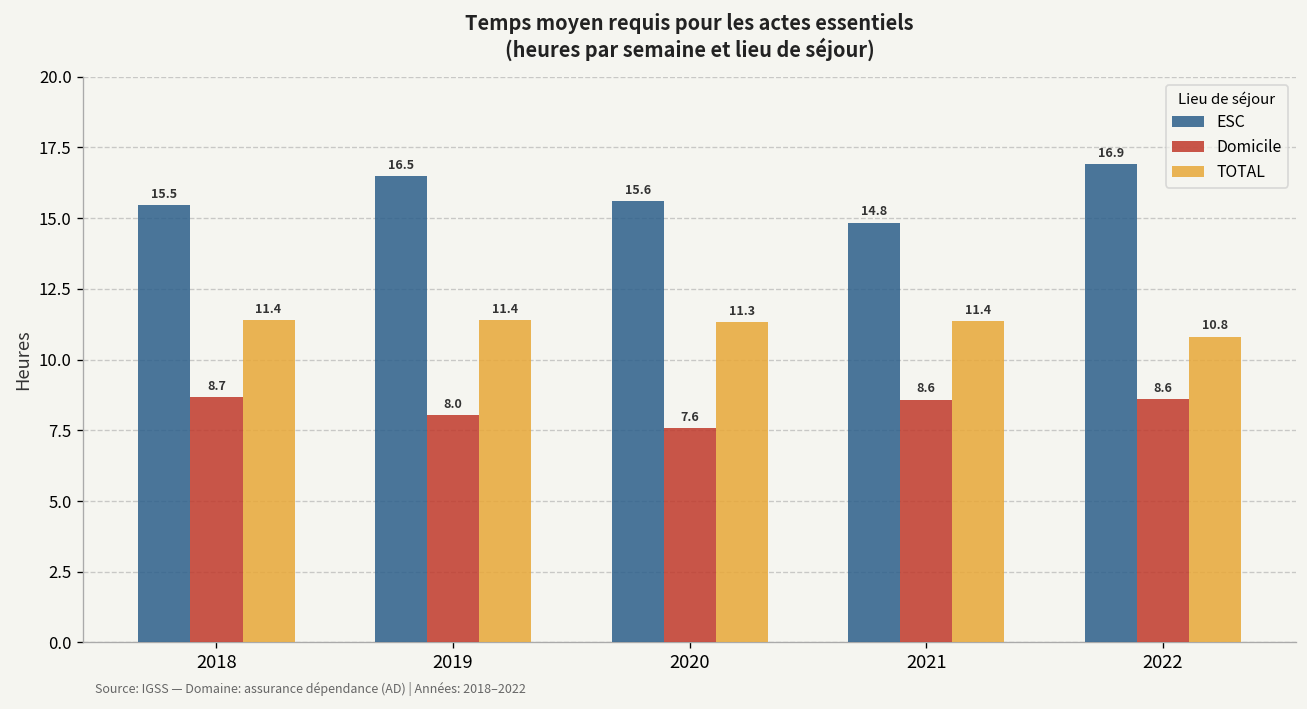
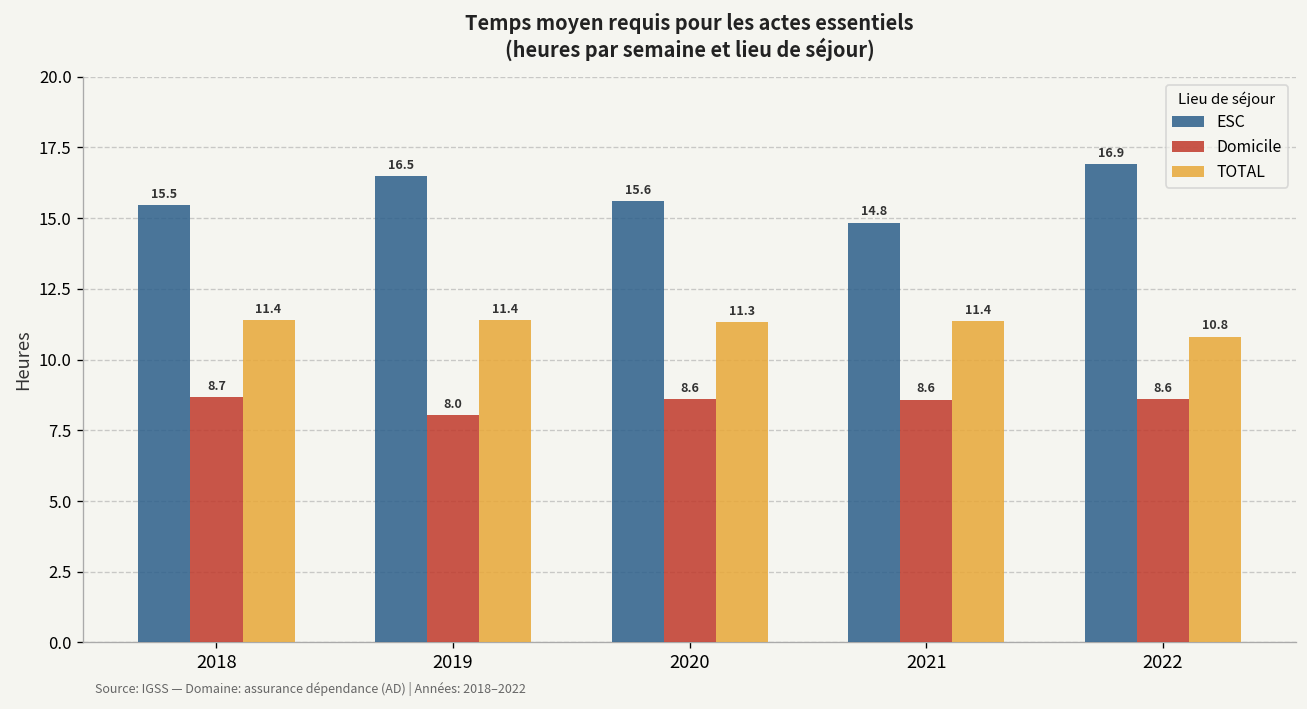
Domicile, 2020: 7.6 -> 8.6
